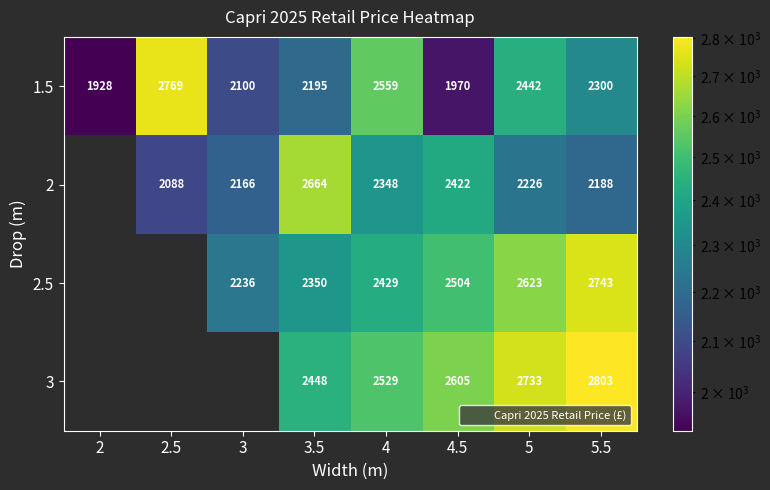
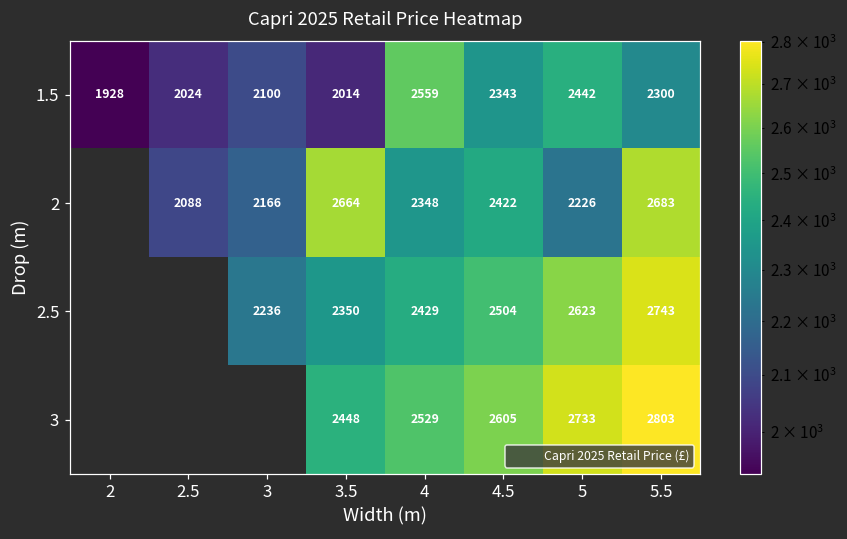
1.5, 2.5: 2769 -> 2024
1.5, 3.5: 2195 -> 2014
1.5, 4.5: 1970 -> 2343
2, 5.5: 2188 -> 2683
